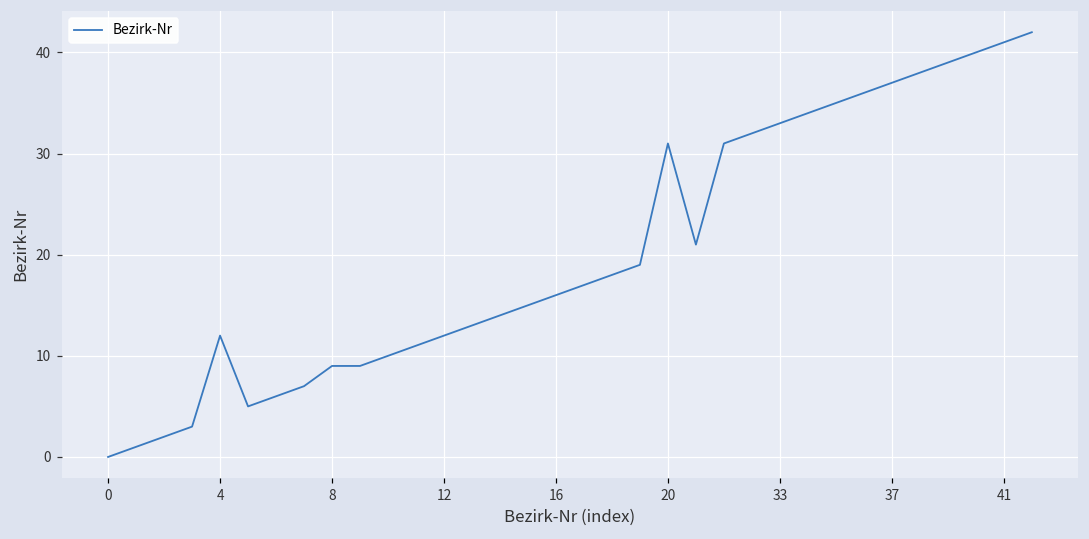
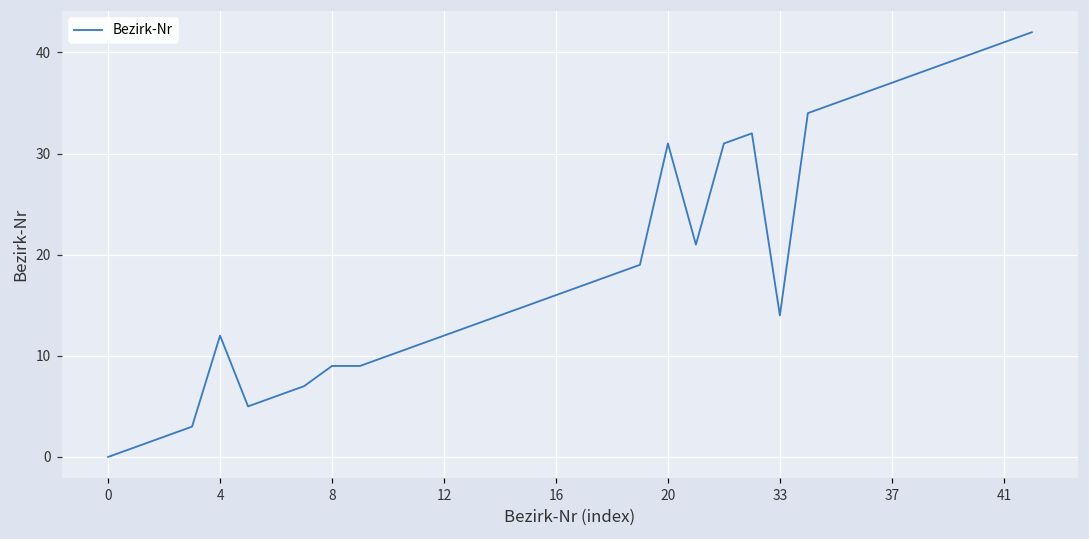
33: 33 -> 14
